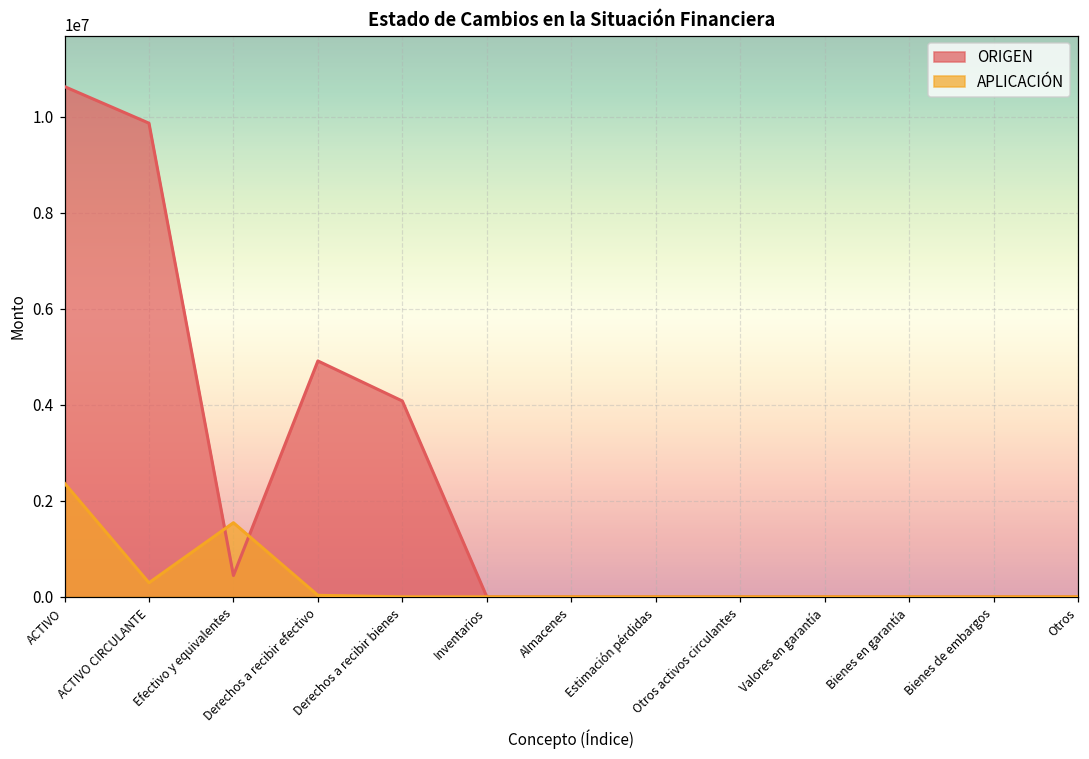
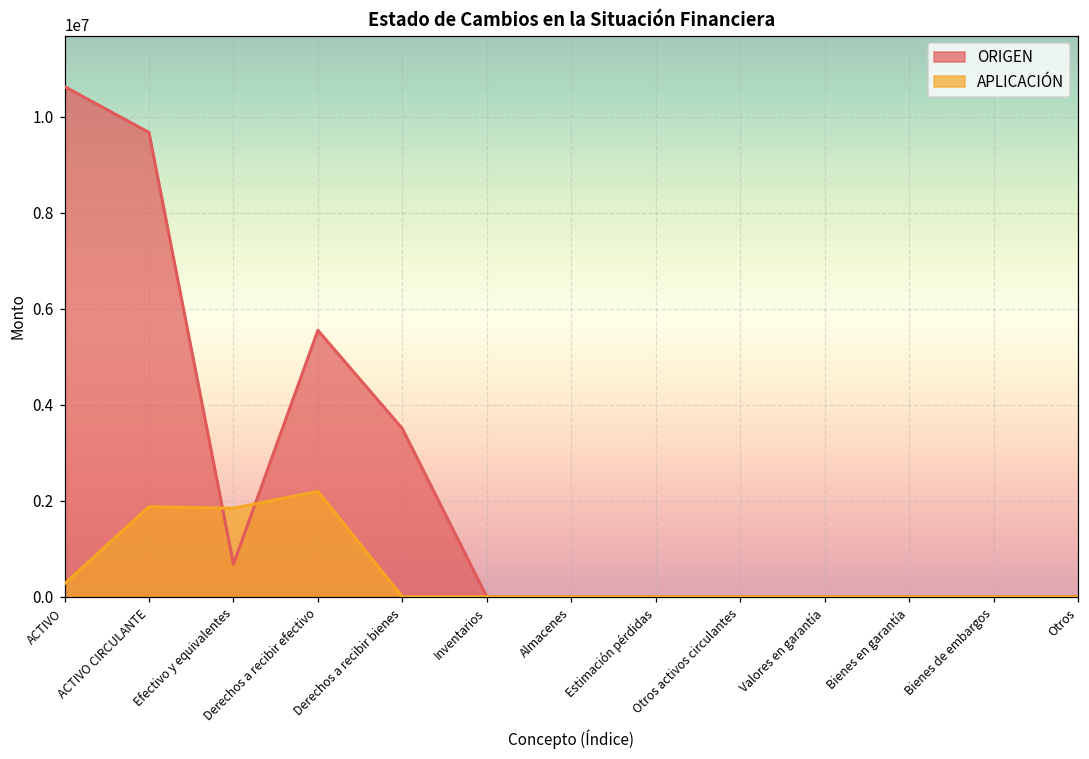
APLICACIÓN, ACTIVO: 2400000 -> 300000
ORIGEN, ACTIVO CIRCULANTE: 9900000 -> 9700000
APLICACIÓN, ACTIVO CIRCULANTE: 300000 -> 1900000
ORIGEN, Efectivo y equivalentes: 400000 -> 700000
APLICACIÓN, Efectivo y equivalentes: 1500000 -> 1800000
ORIGEN, Derechos a recibir efectivo: 4900000 -> 5600000
APLICACIÓN, Derechos a recibir efectivo: 0 -> 2200000
ORIGEN, Derechos a recibir bienes: 4100000 -> 3500000
